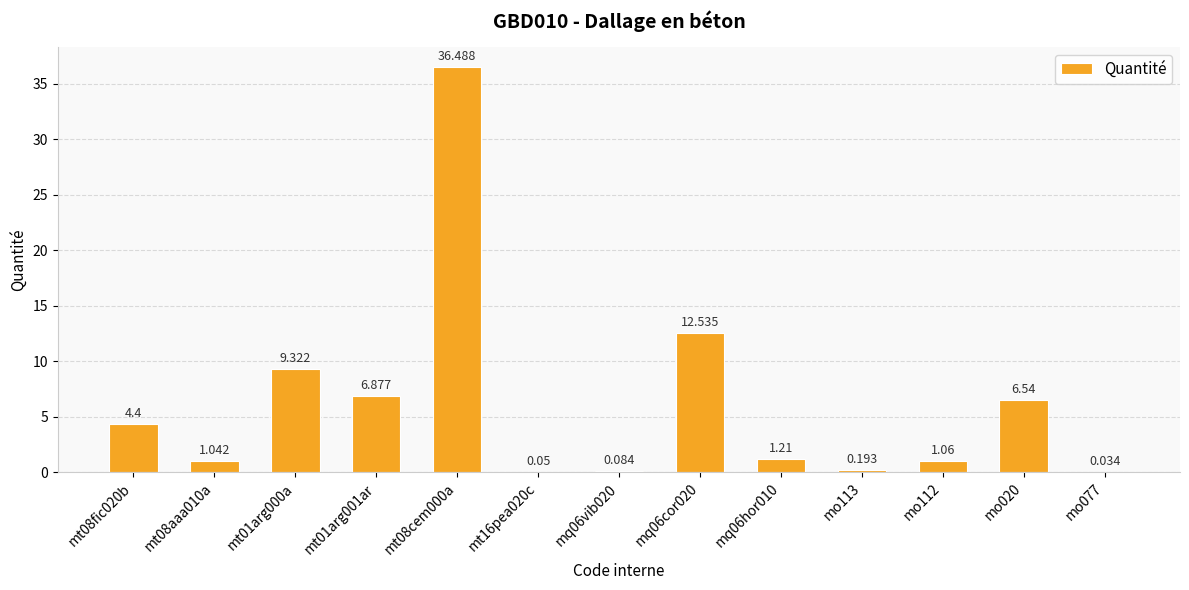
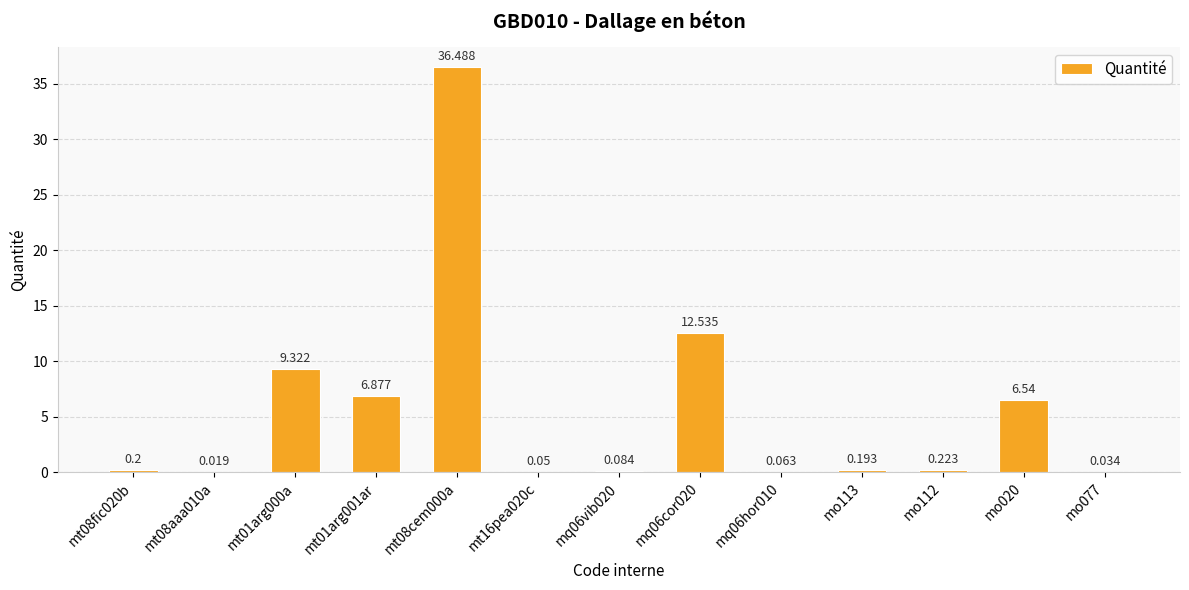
mt08fic020b: 4.4 -> 0.2
mt08aaa010a: 1.042 -> 0.019
mq06hor010: 1.21 -> 0.063
mo112: 1.06 -> 0.223
